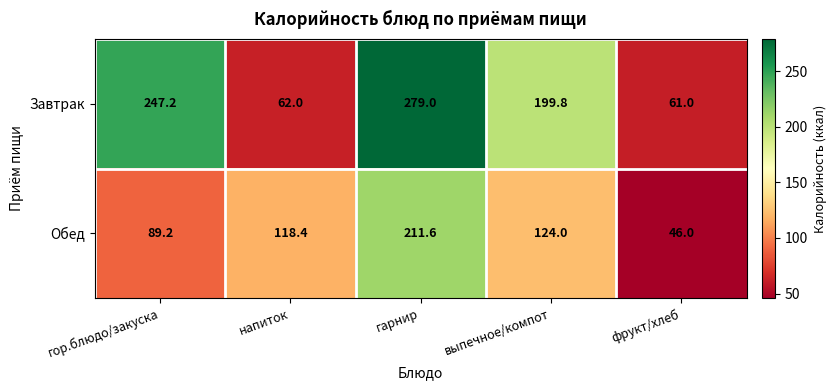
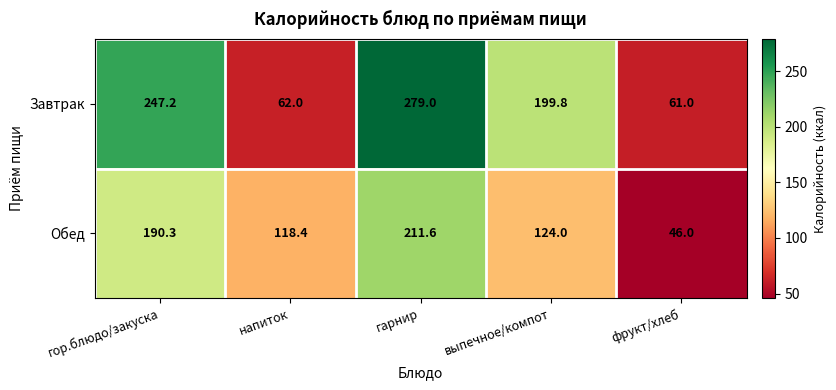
Обед, гор.блюдо/закуска: 89.2 -> 190.3
